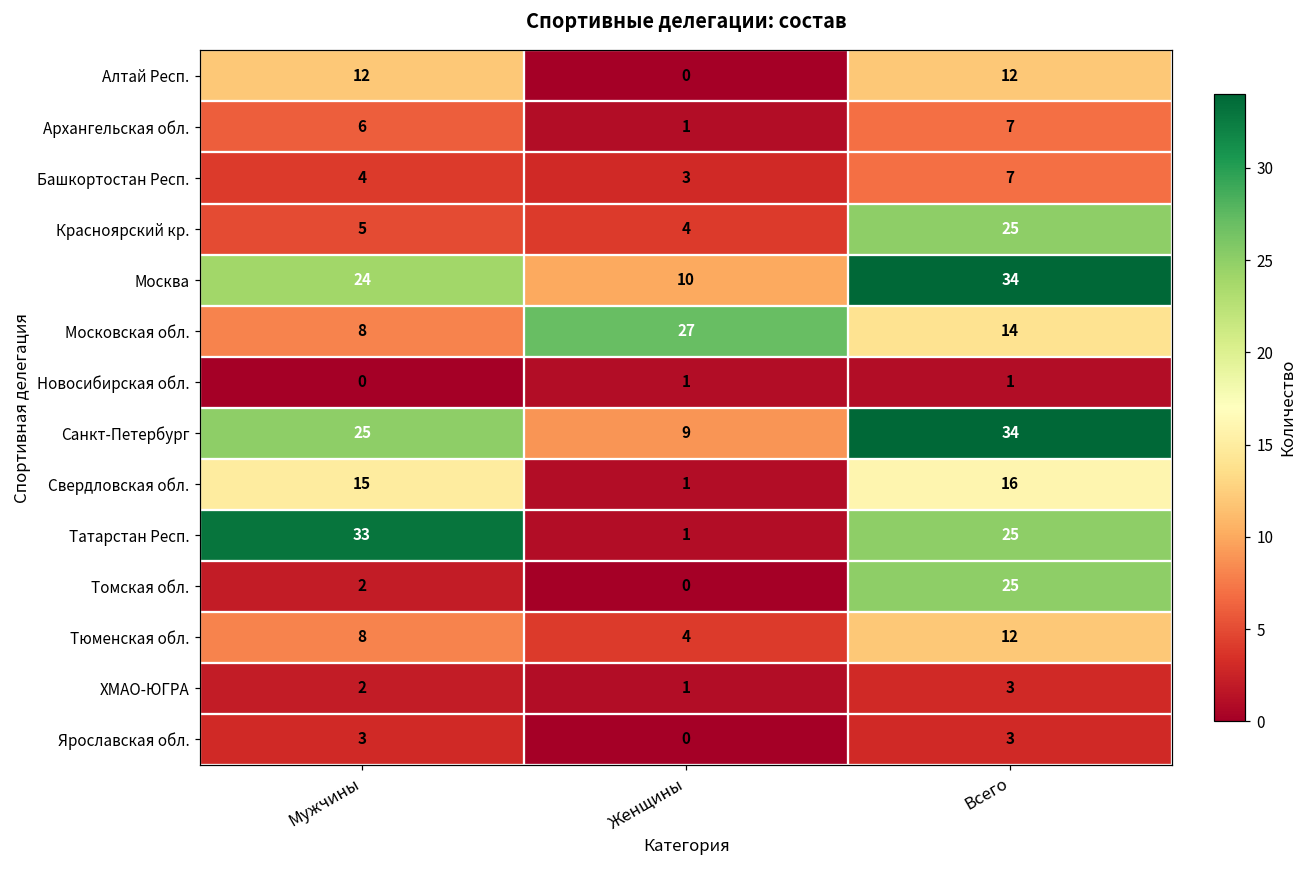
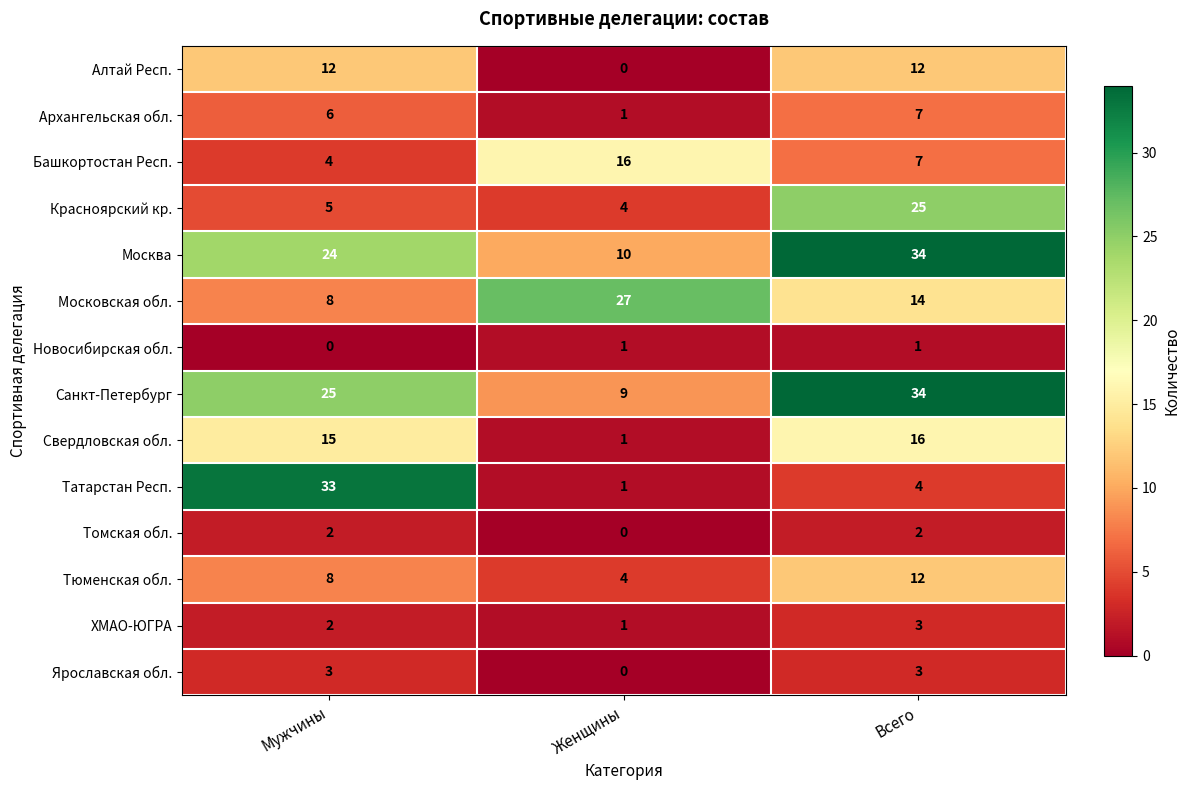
Башкортостан Респ., Женщины: 3 -> 16
Татарстан Респ., Всего: 25 -> 4
Томская обл., Всего: 25 -> 2
